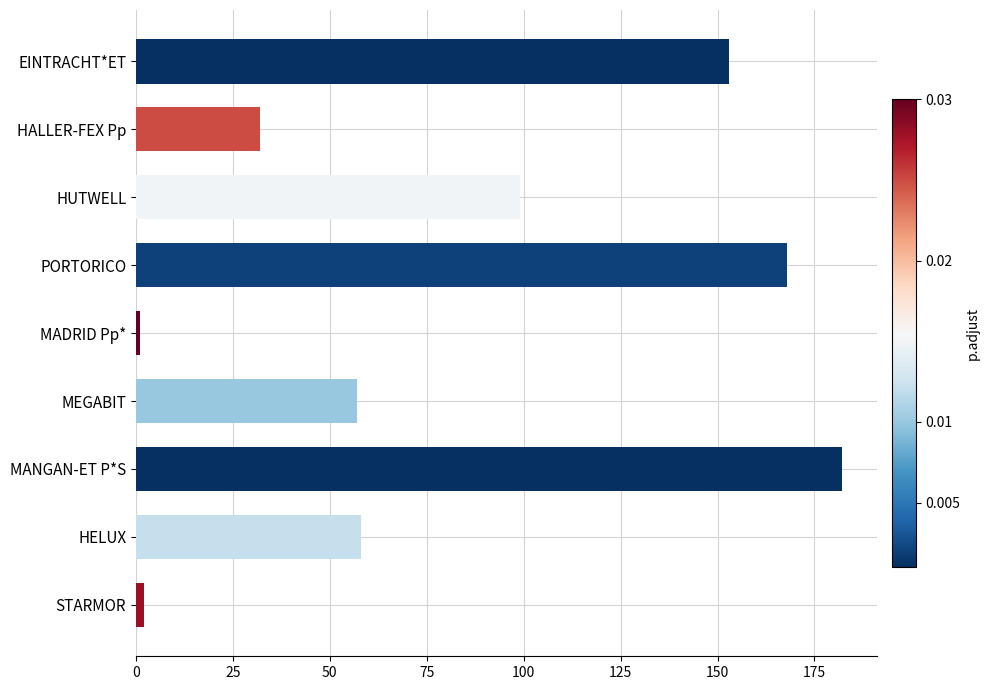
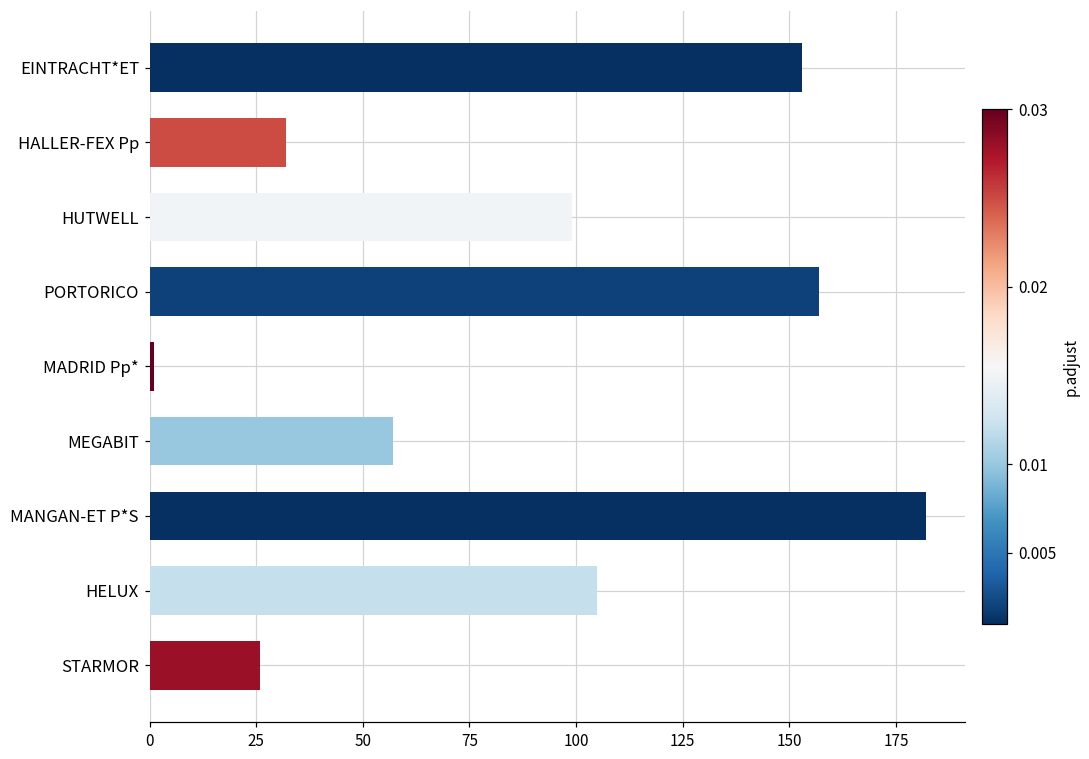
PORTORICO: 168 -> 157
HELUX: 58 -> 105
STARMOR: 2 -> 26
